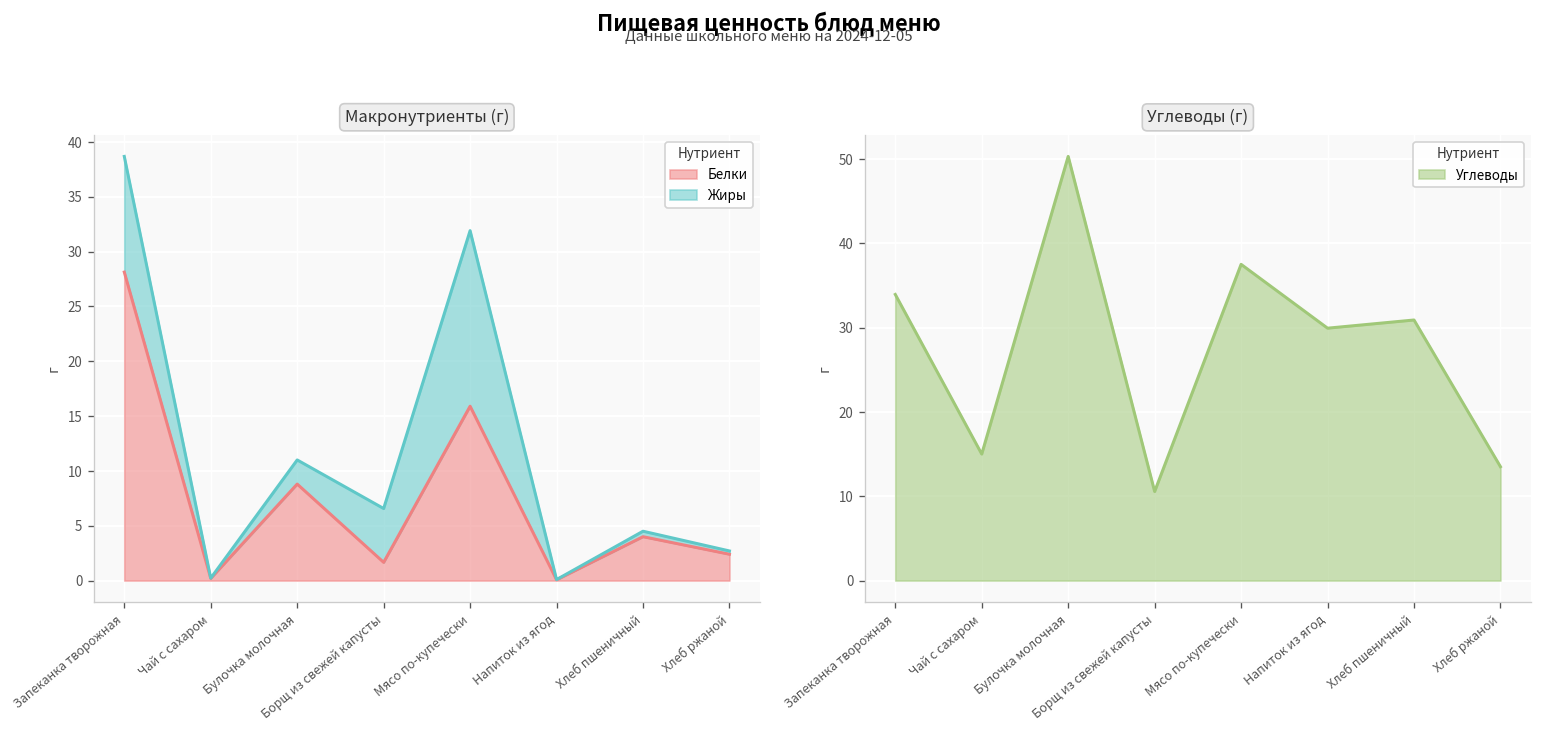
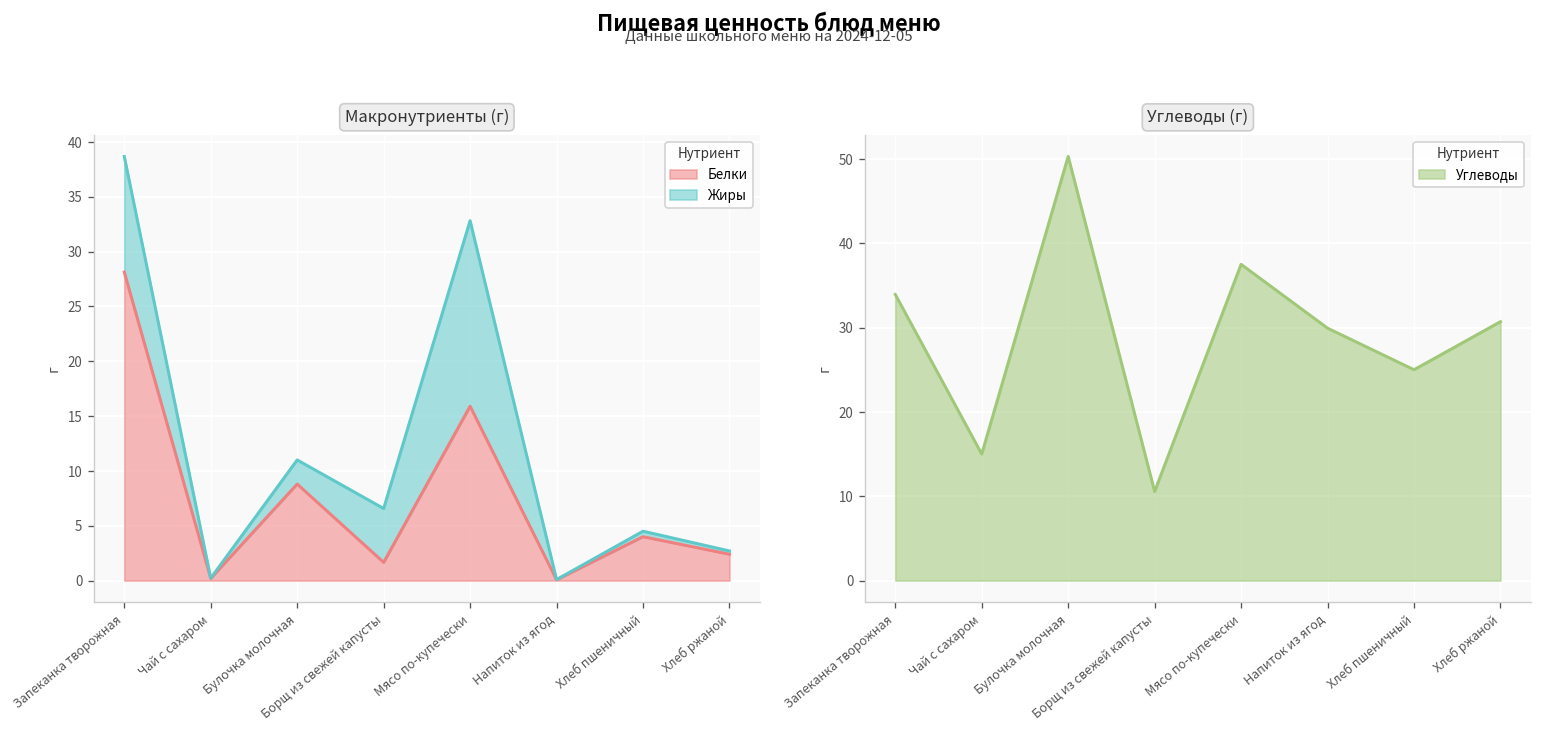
Макронутриенты (г), Жиры, Мясо по-купечески: 16 -> 17
Углеводы (г), Хлеб пшеничный: 31 -> 25
Углеводы (г), Хлеб ржаной: 14 -> 31
